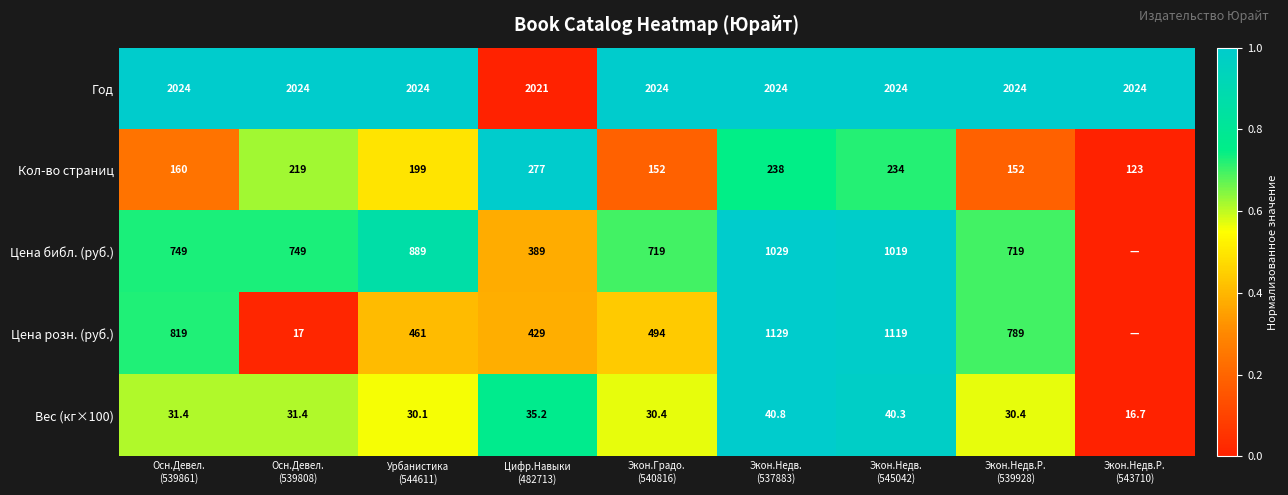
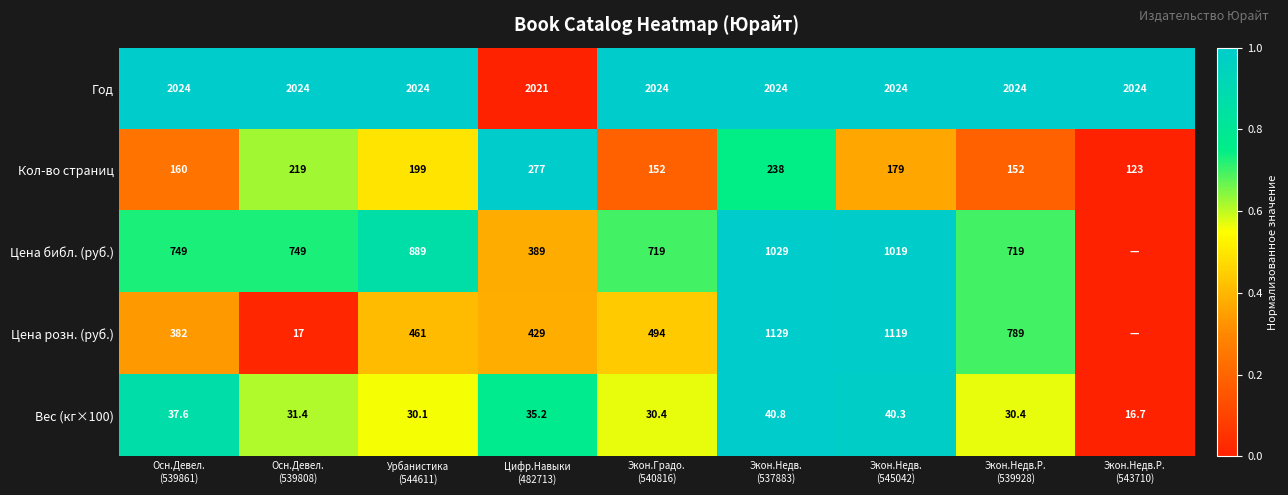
Кол-во страниц, Экон.Недв. (545042): 234 -> 179
Цена розн. (руб.), Осн.Девел. (539861): 819 -> 382
Вес (кг×100), Осн.Девел. (539861): 31.4 -> 37.6
